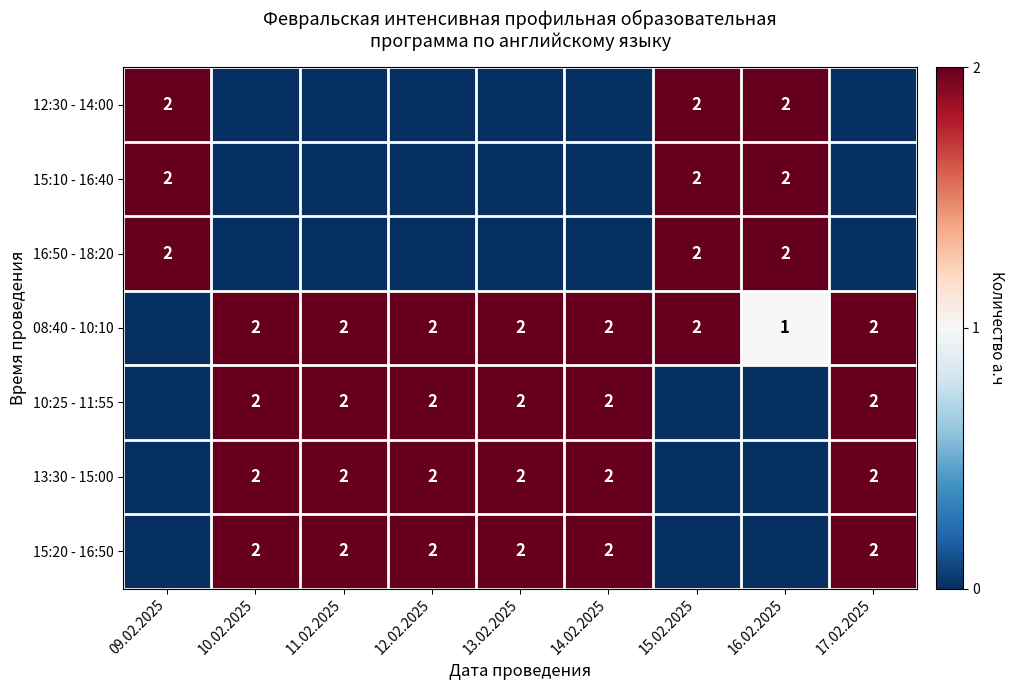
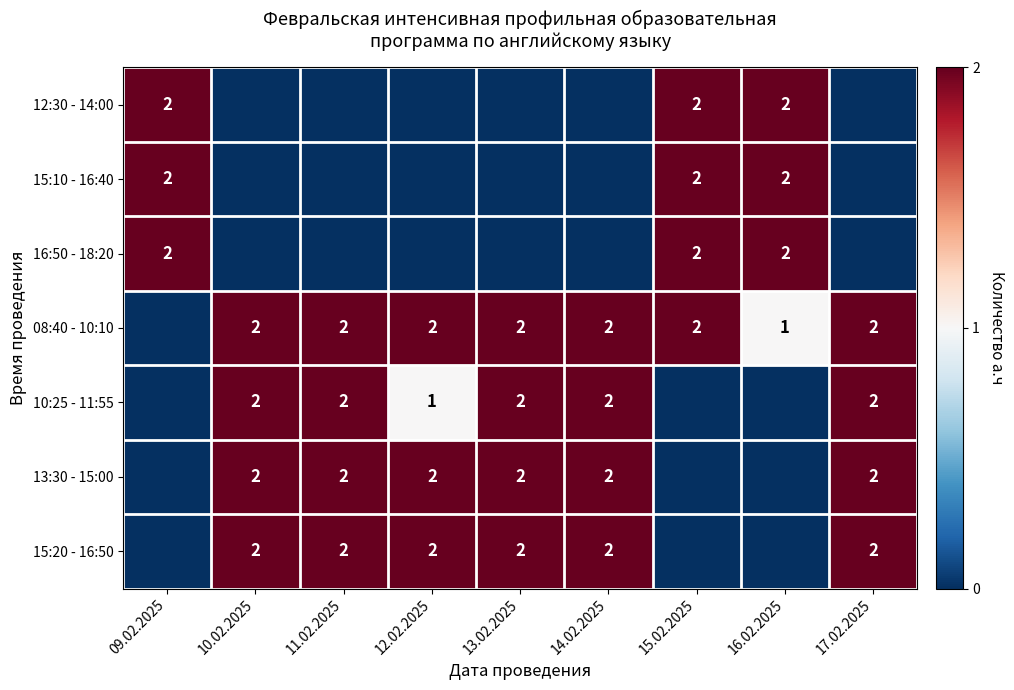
10:25 - 11:55, 12.02.2025: 2 -> 1
